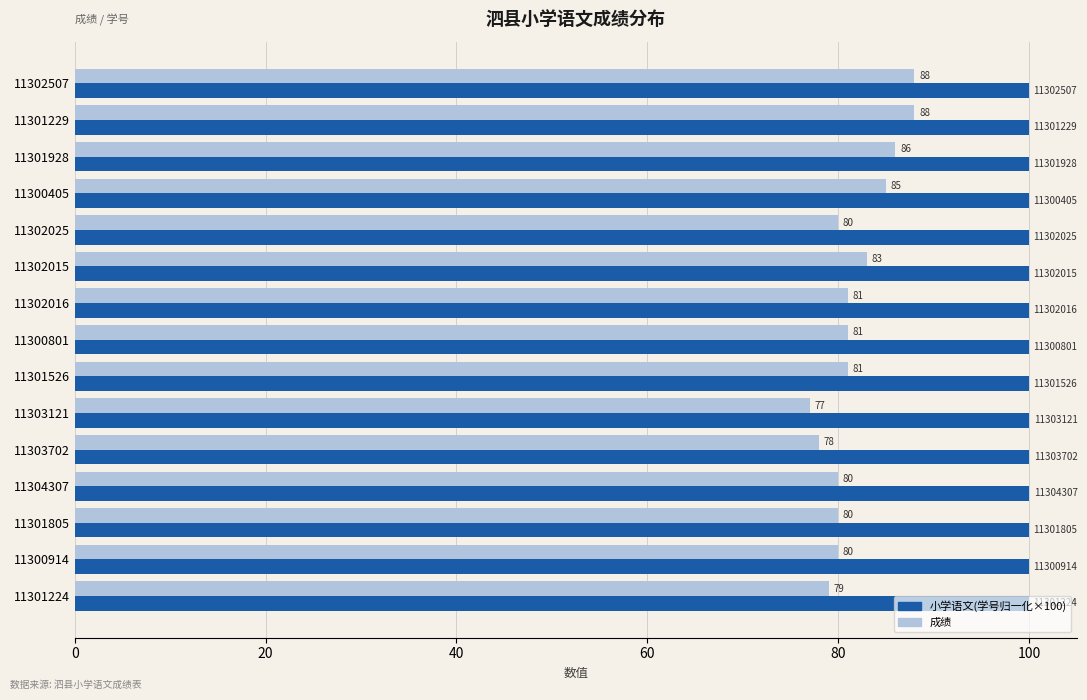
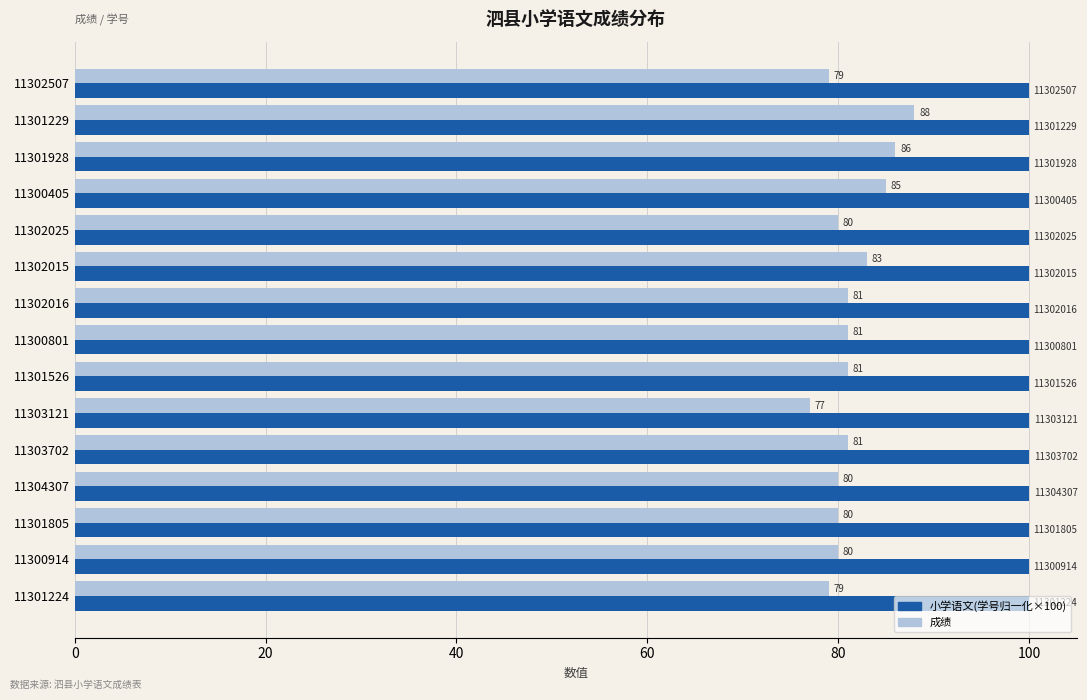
成绩, 11302507: 88 -> 79
成绩, 11303702: 78 -> 81
